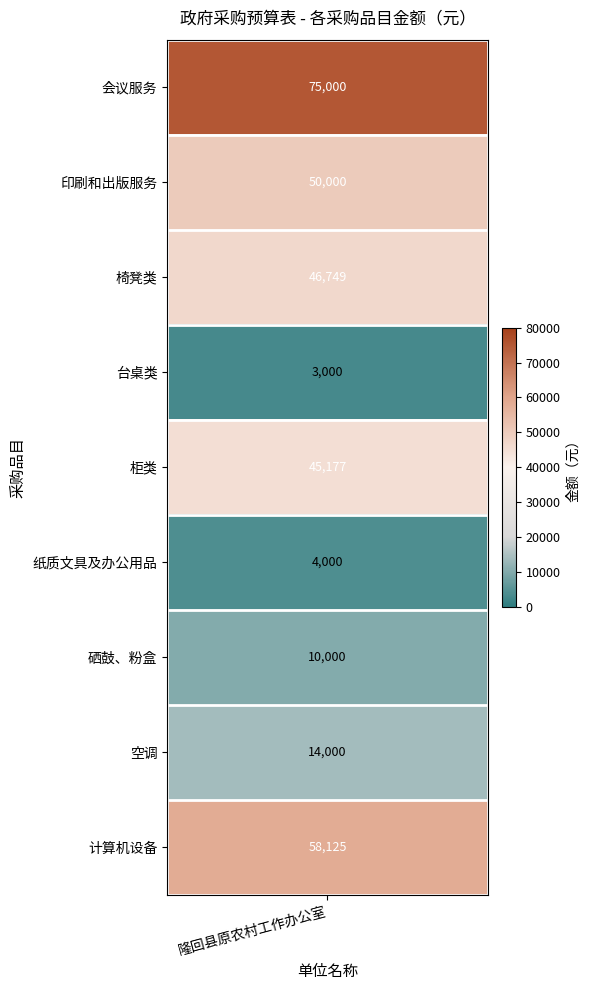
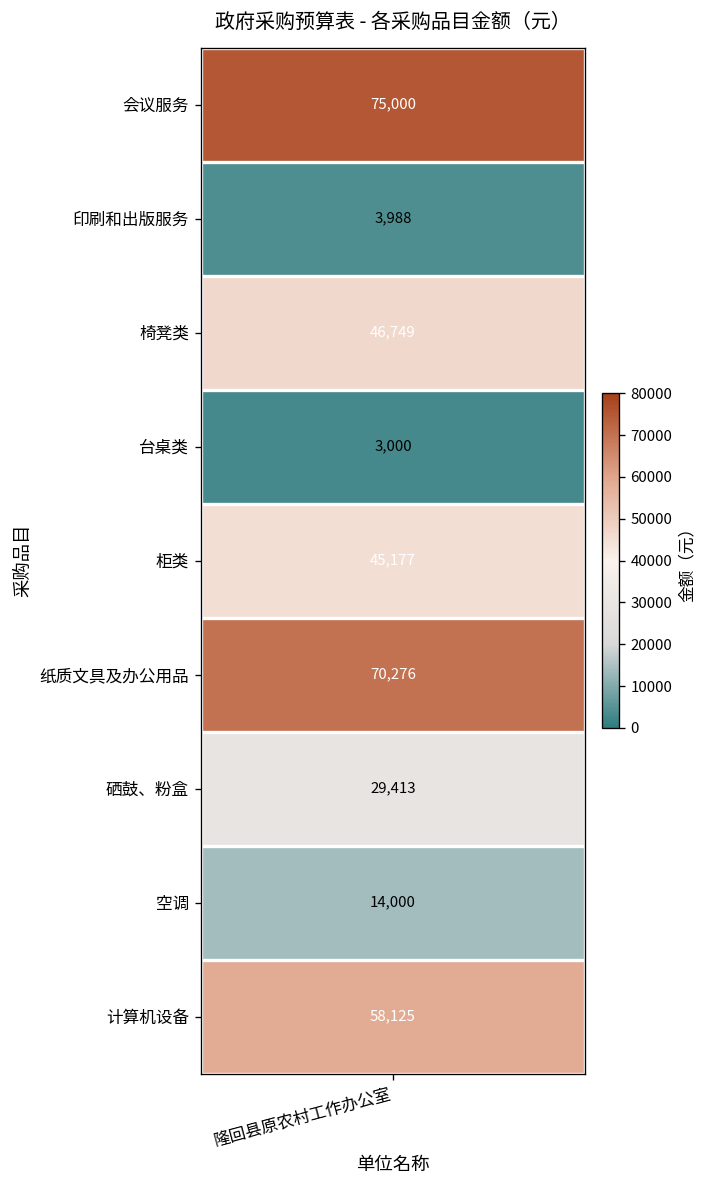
印刷和出版服务, 隆回县原农村工作办公室: 50,000 -> 3,988
纸质文具及办公用品, 隆回县原农村工作办公室: 4,000 -> 70,276
硒鼓、粉盒, 隆回县原农村工作办公室: 10,000 -> 29,413
